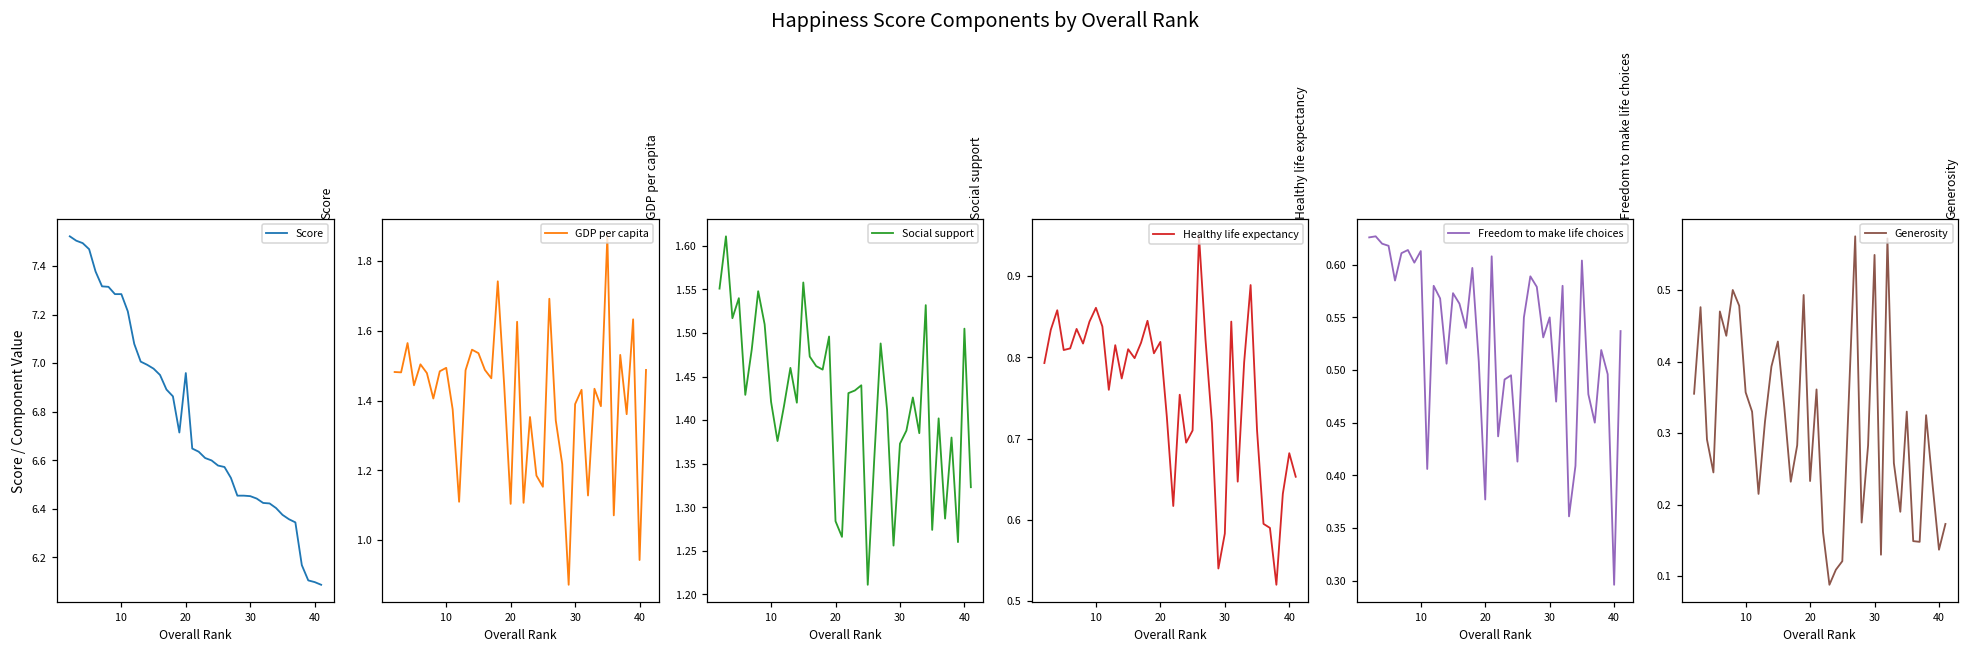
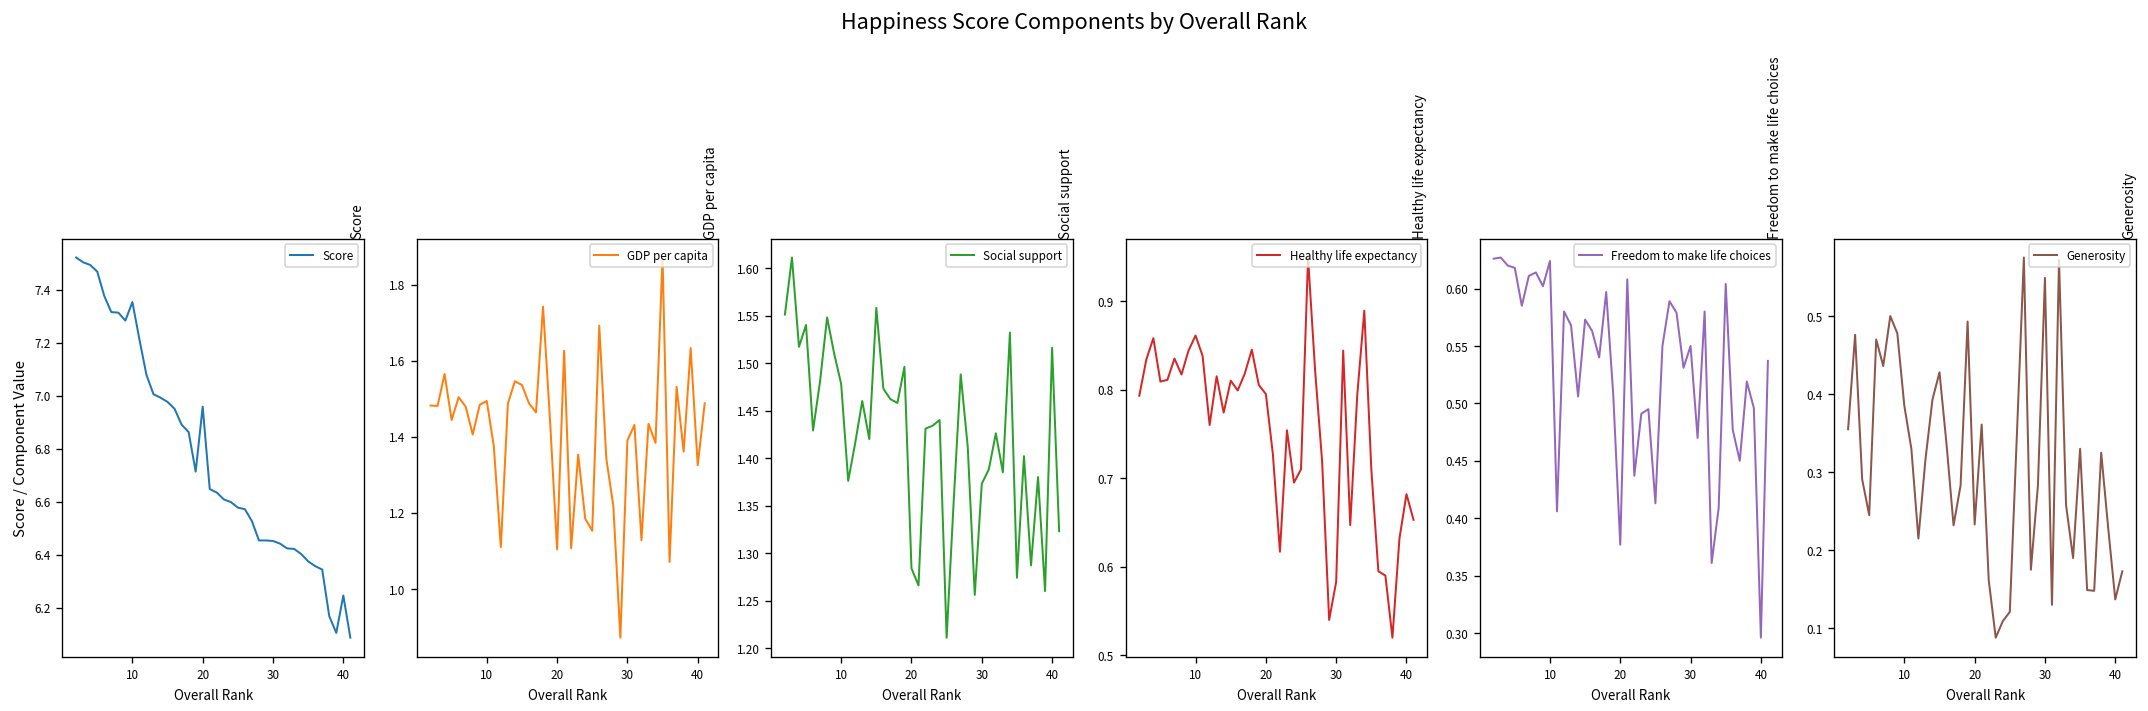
Score, 10: 7.28 -> 7.35
Score, 40: 6.10 -> 6.25
GDP per capita, 40: 0.94 -> 1.33
Social support, 10: 1.42 -> 1.48
Social support, 40: 1.51 -> 1.52
Healthy life expectancy, 20: 0.82 -> 0.80
Freedom to make life choices, 10: 0.61 -> 0.62
Generosity, 10: 0.36 -> 0.39
